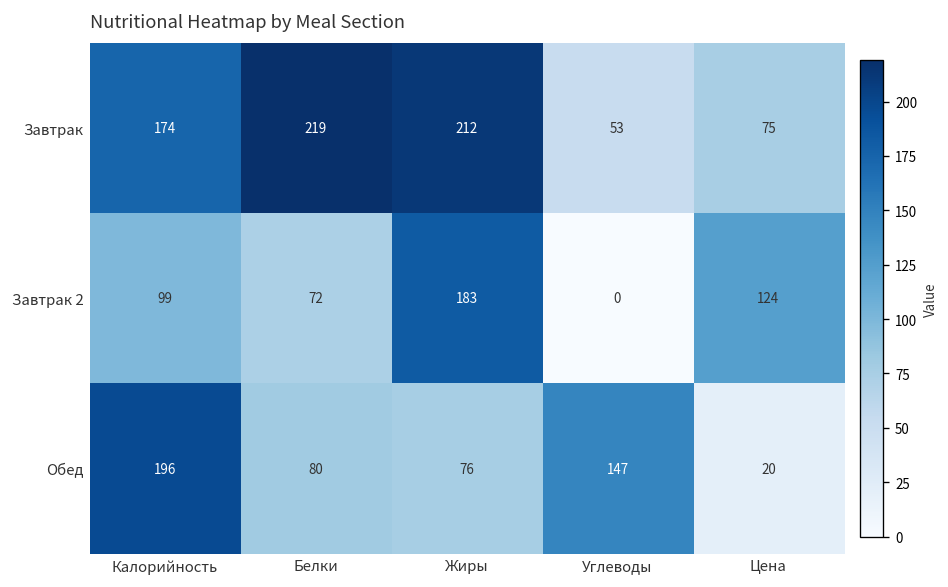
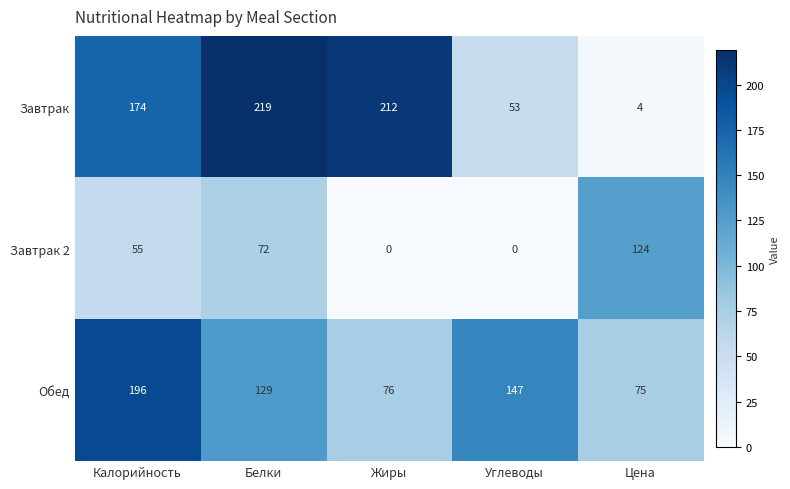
Завтрак, Цена: 75 -> 4
Завтрак 2, Калорийность: 99 -> 55
Завтрак 2, Жиры: 183 -> 0
Обед, Белки: 80 -> 129
Обед, Цена: 20 -> 75
